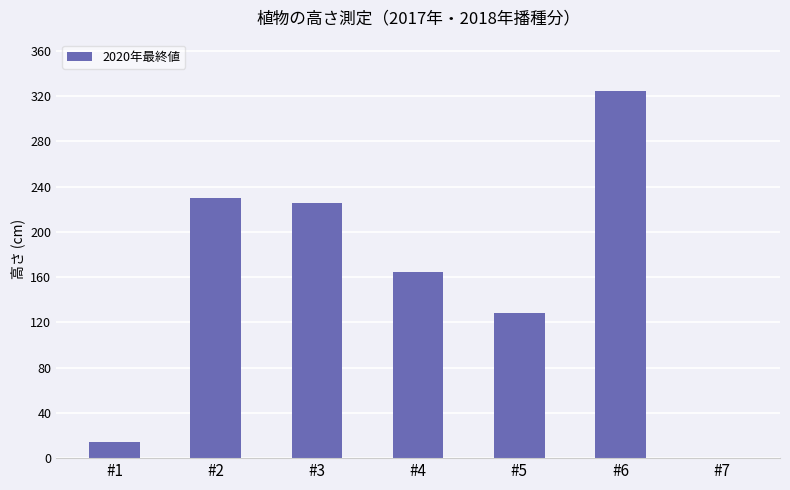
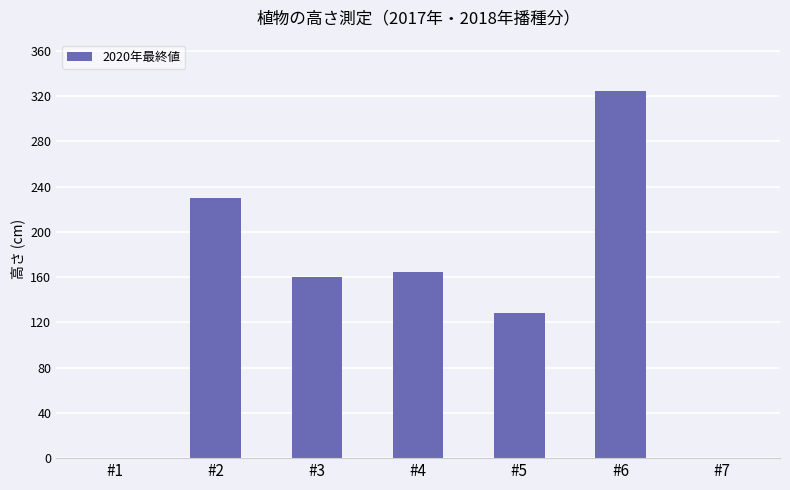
#1: 14 -> 0
#3: 226 -> 160
